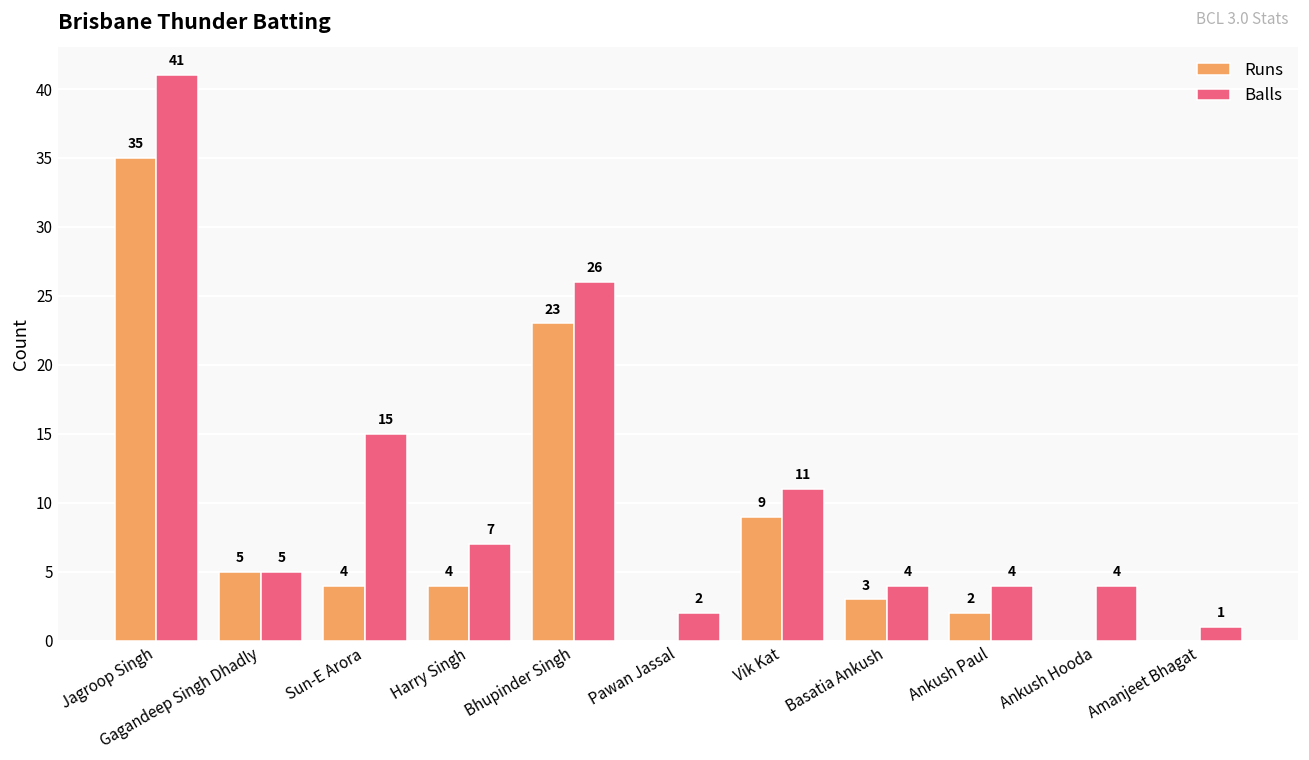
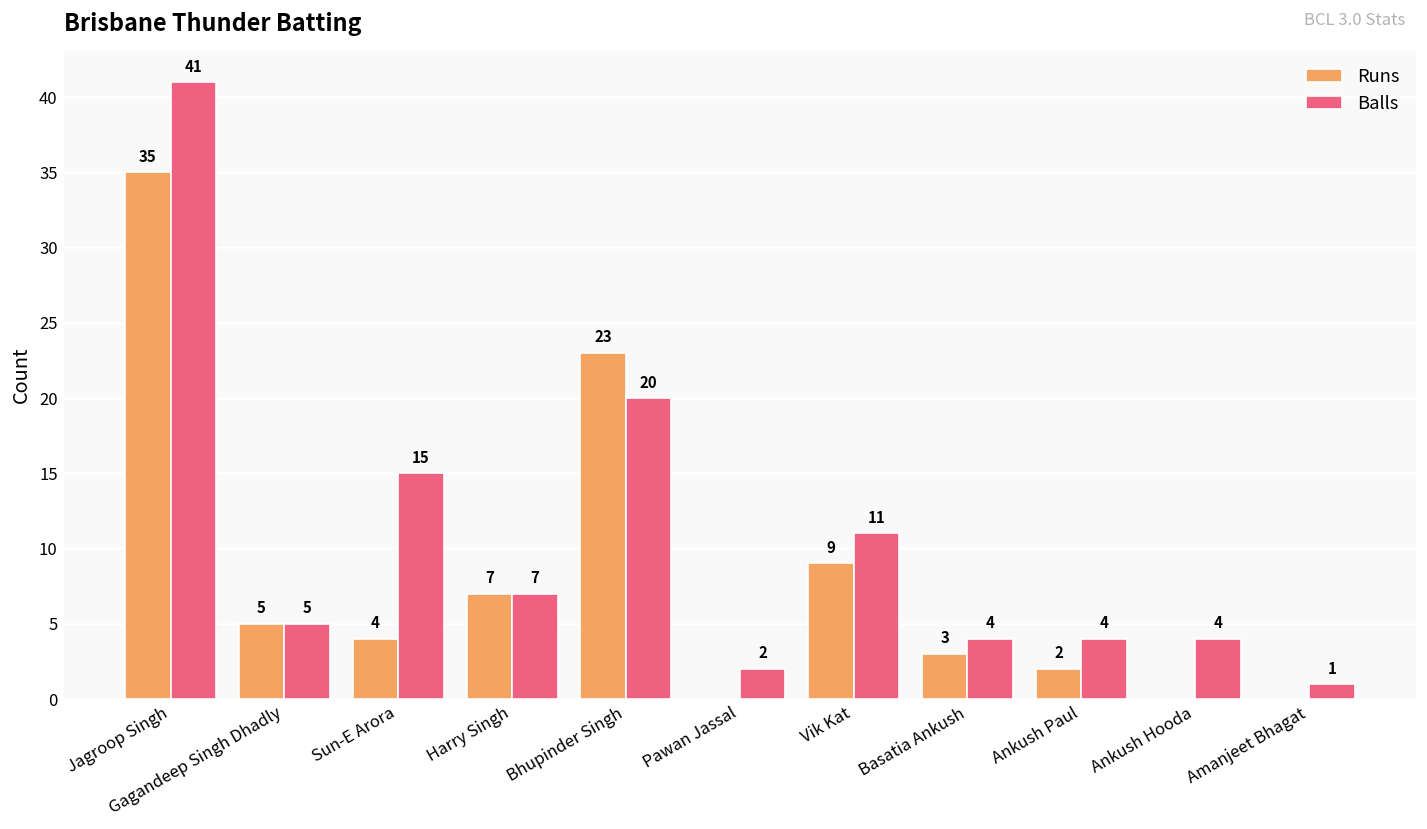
Runs, Harry Singh: 4 -> 7
Balls, Bhupinder Singh: 26 -> 20
